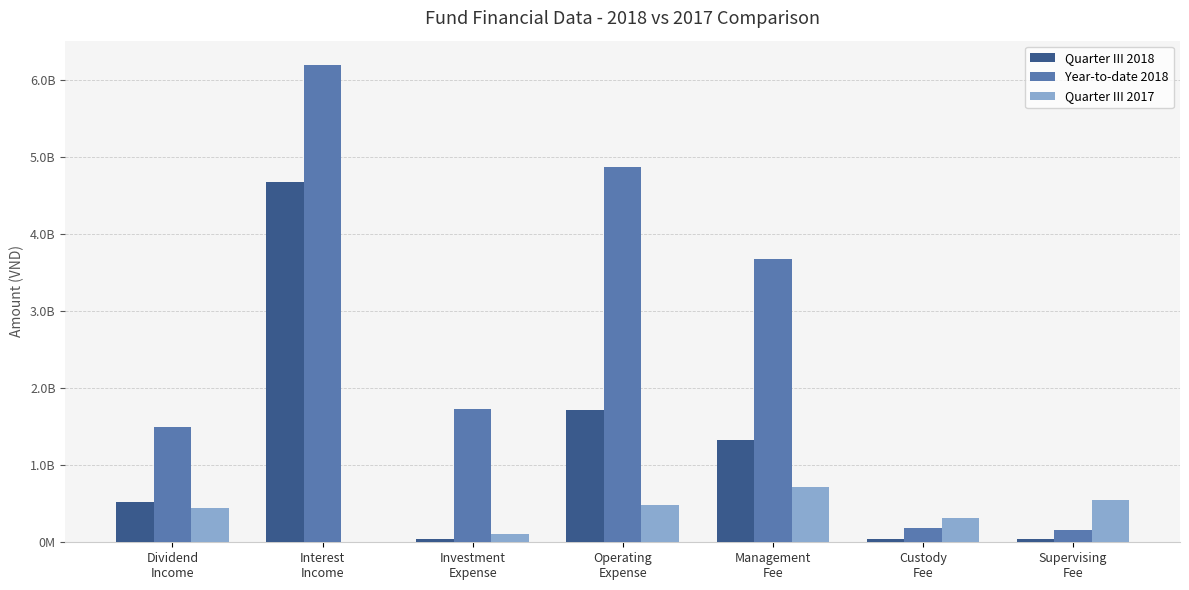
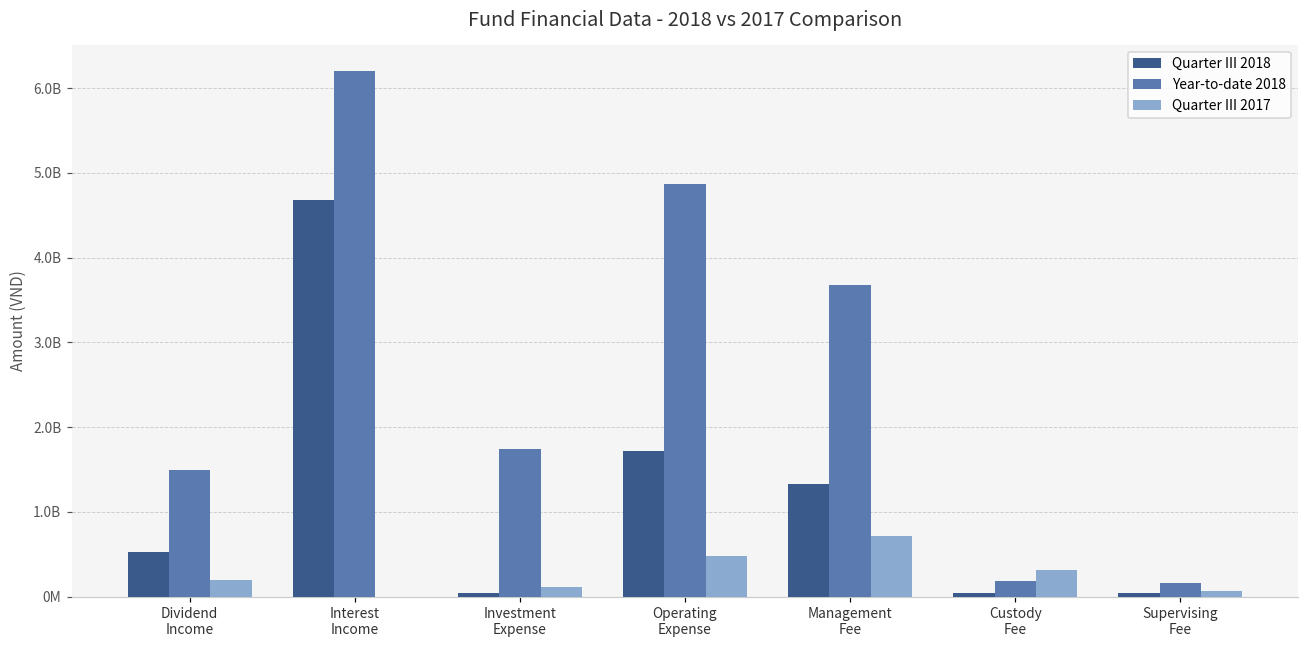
Quarter III 2017, Dividend Income: 500000000 -> 200000000
Quarter III 2017, Supervising Fee: 600000000 -> 100000000
